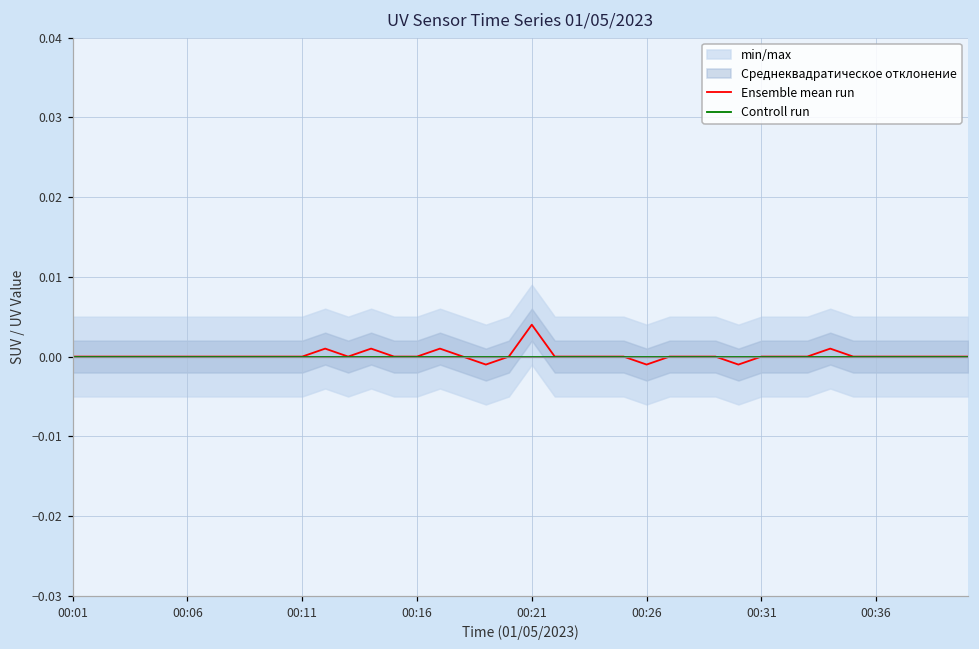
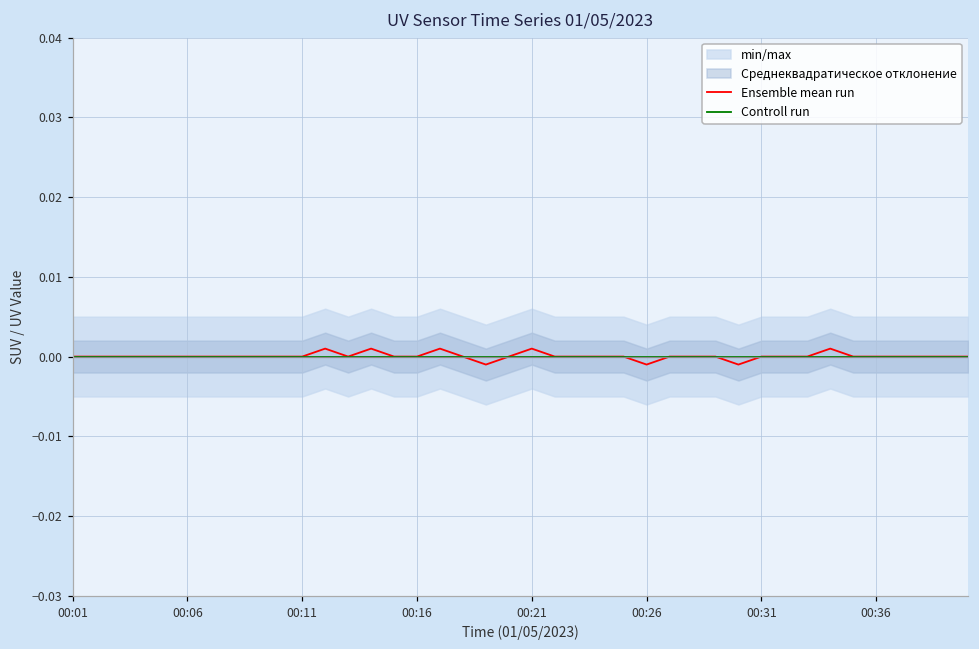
Ensemble mean run, 00:21: 0.004 -> 0.001
